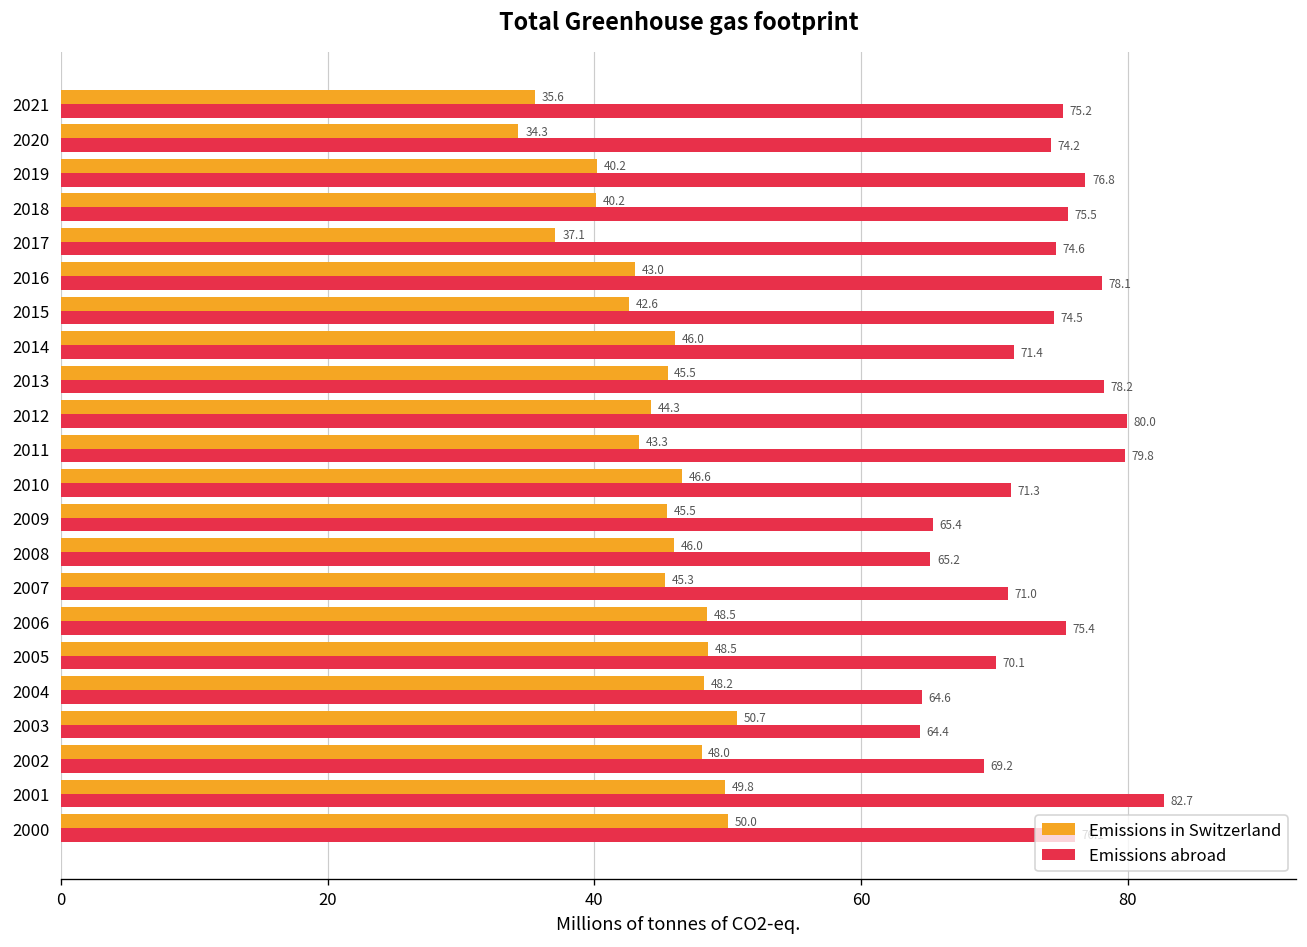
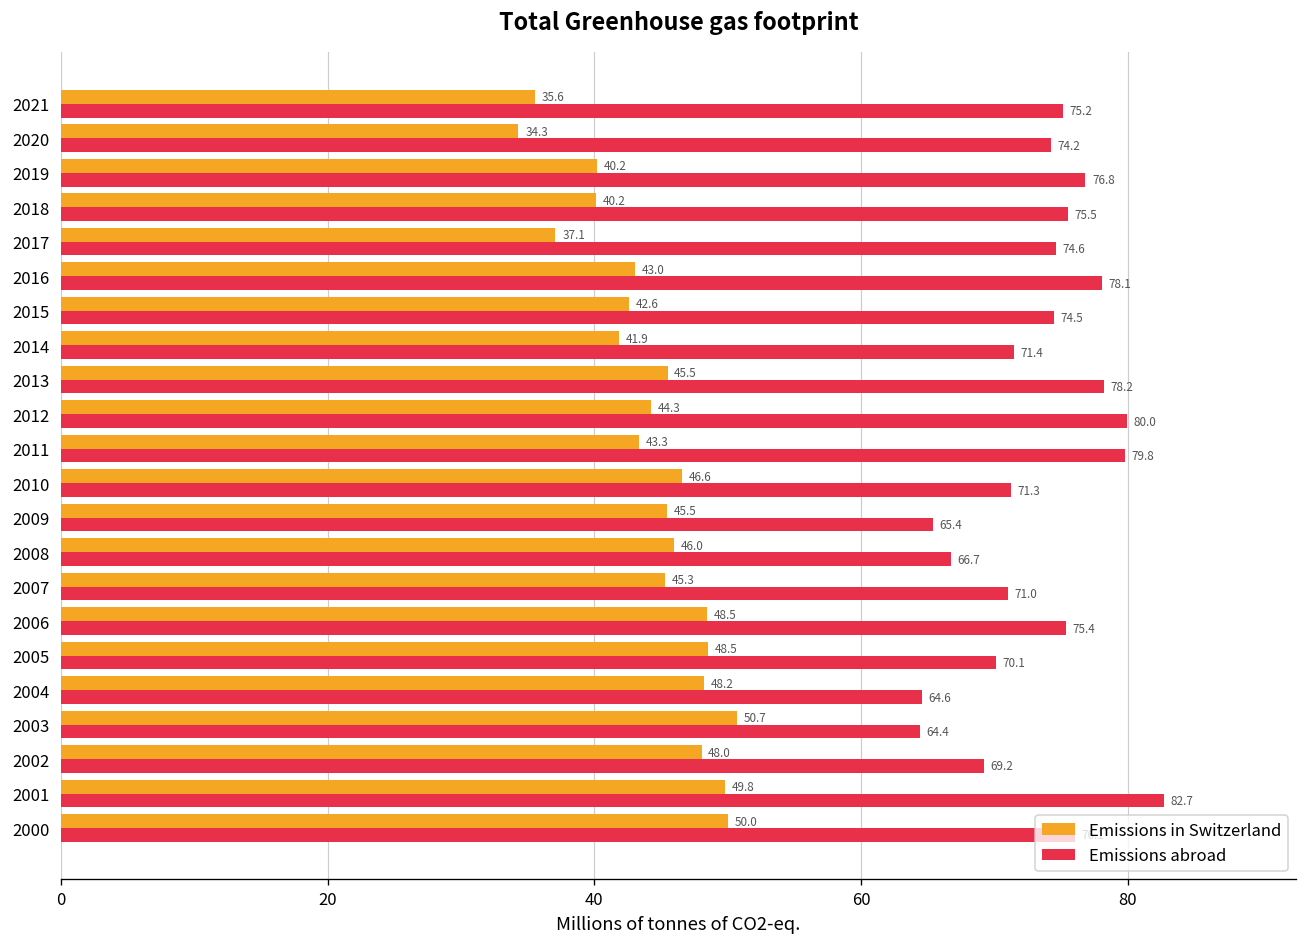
Emissions in Switzerland, 2014: 46.0 -> 41.9
Emissions abroad, 2008: 65.2 -> 66.7
